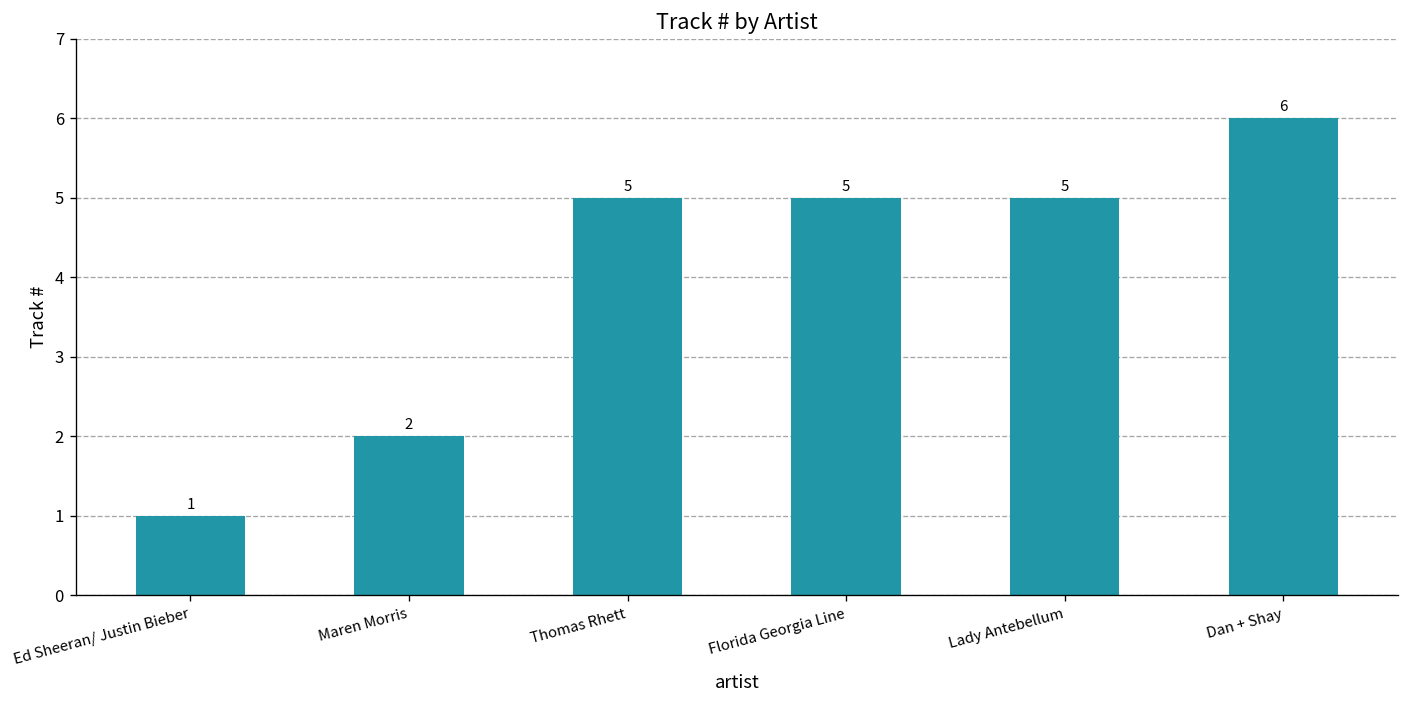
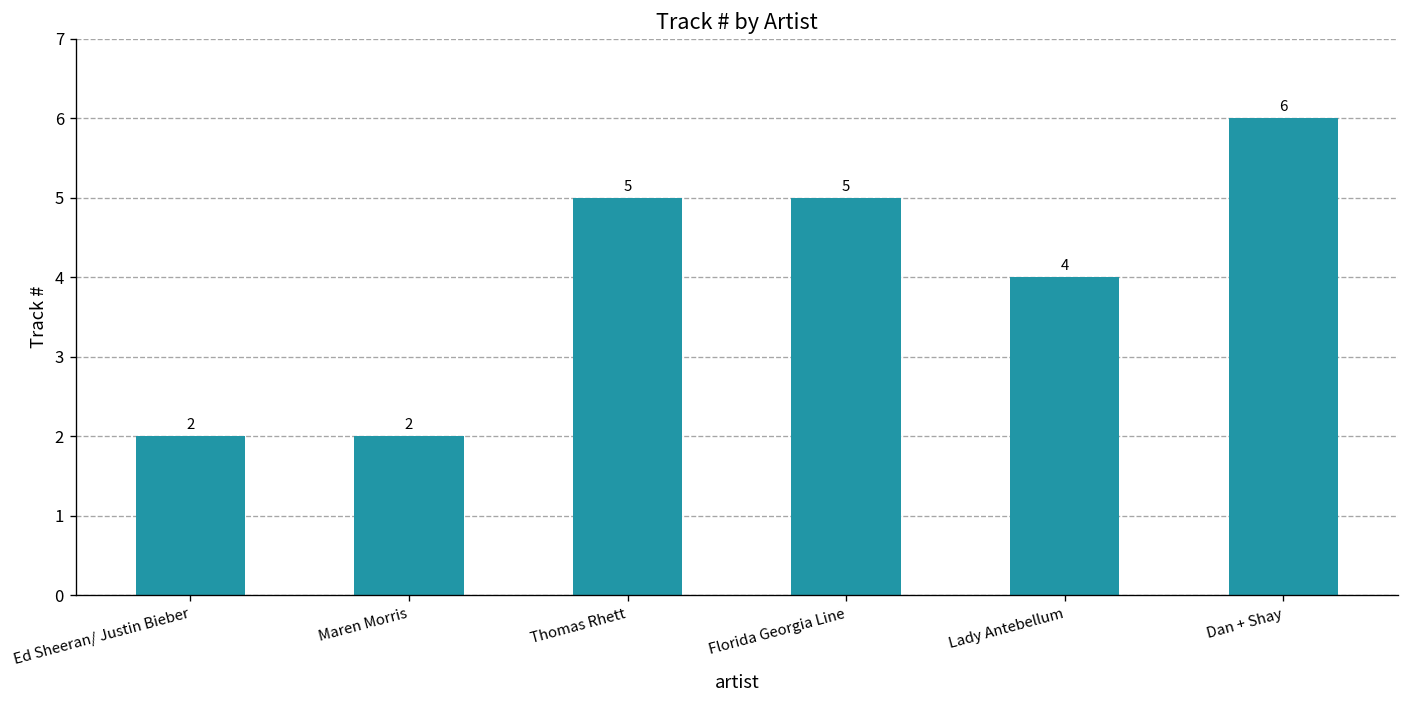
Ed Sheeran/ Justin Bieber: 1 -> 2
Lady Antebellum: 5 -> 4
